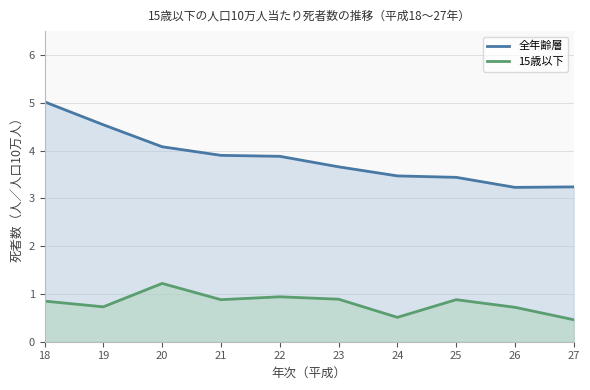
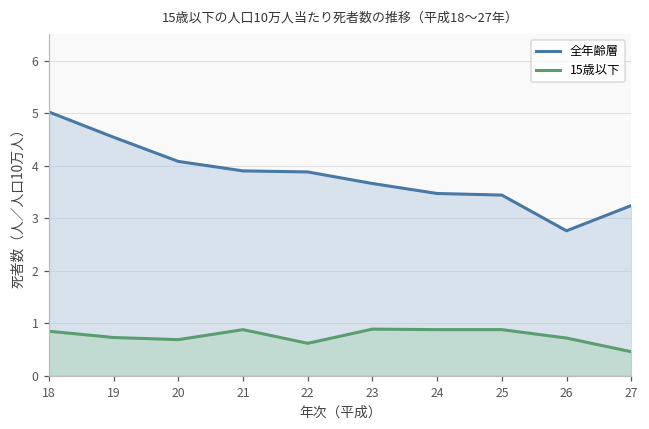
15歳以下, 20: 1.2 -> 0.7
15歳以下, 22: 0.9 -> 0.6
15歳以下, 24: 0.5 -> 0.9
全年齢層, 26: 3.2 -> 2.8
